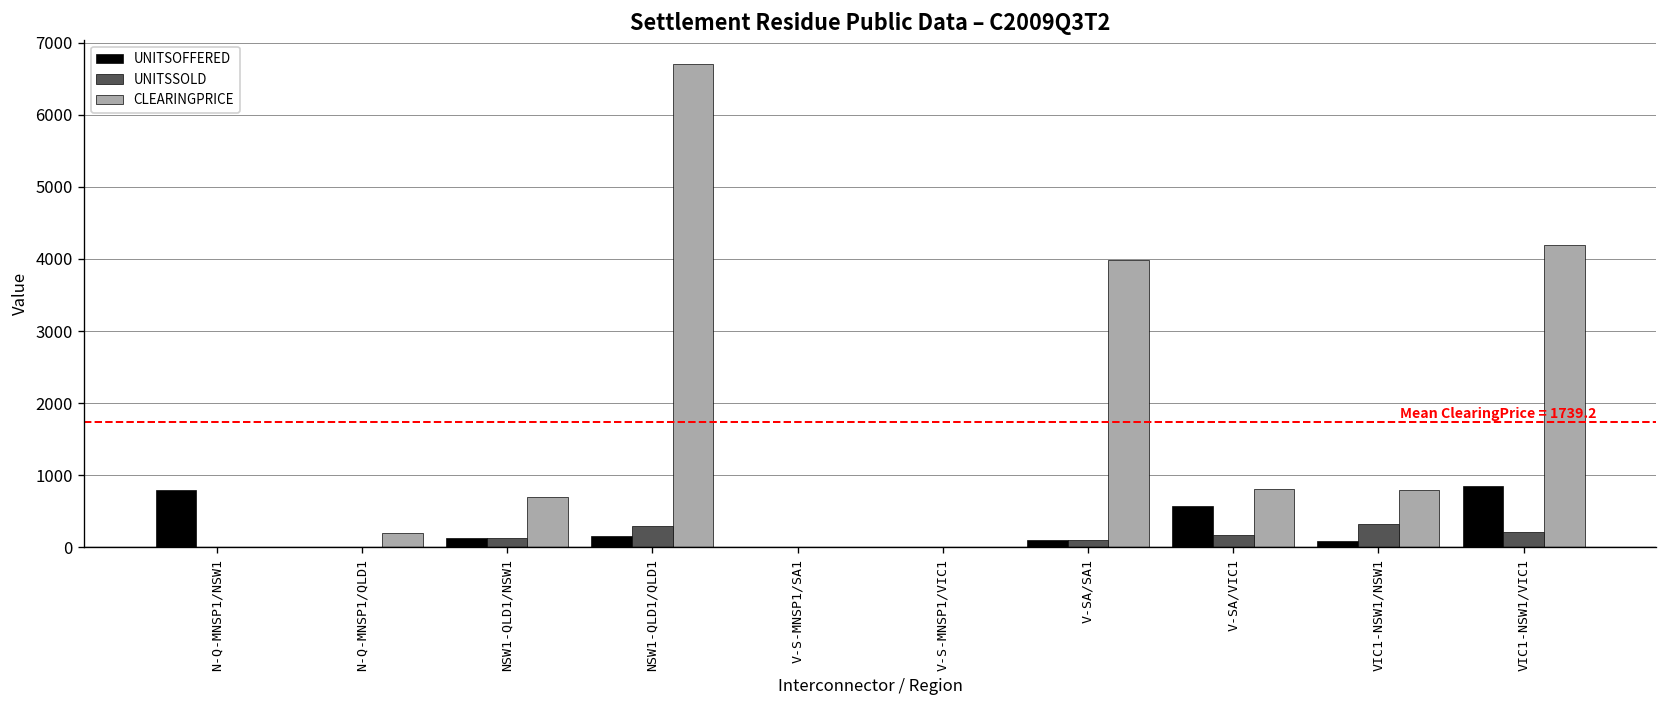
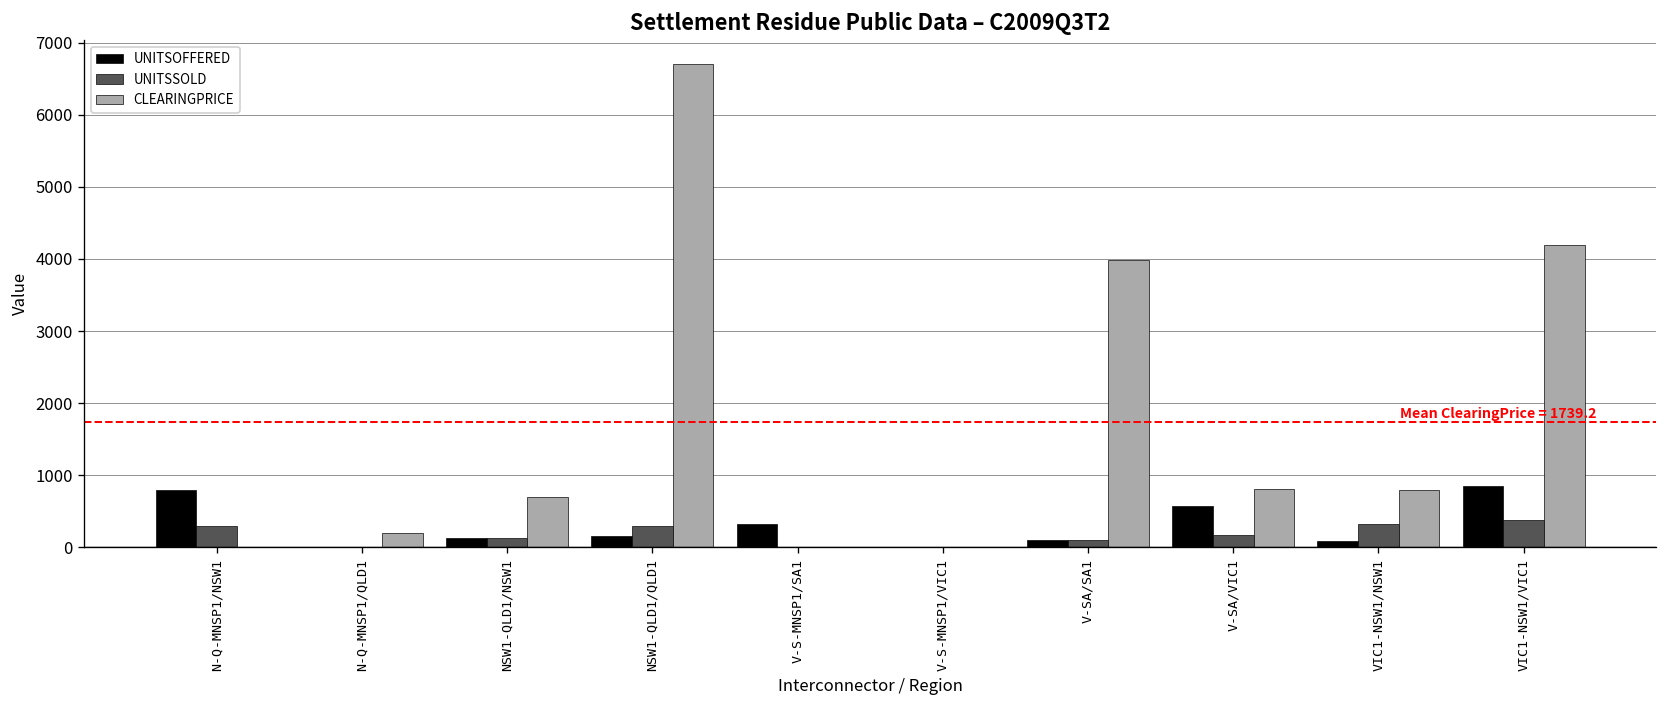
UNITSSOLD, N-Q-MNSP1/NSW1: 0 -> 300
UNITSOFFERED, V-S-MNSP1/SA1: 0 -> 300
UNITSSOLD, VIC1-NSW1/VIC1: 200 -> 400
